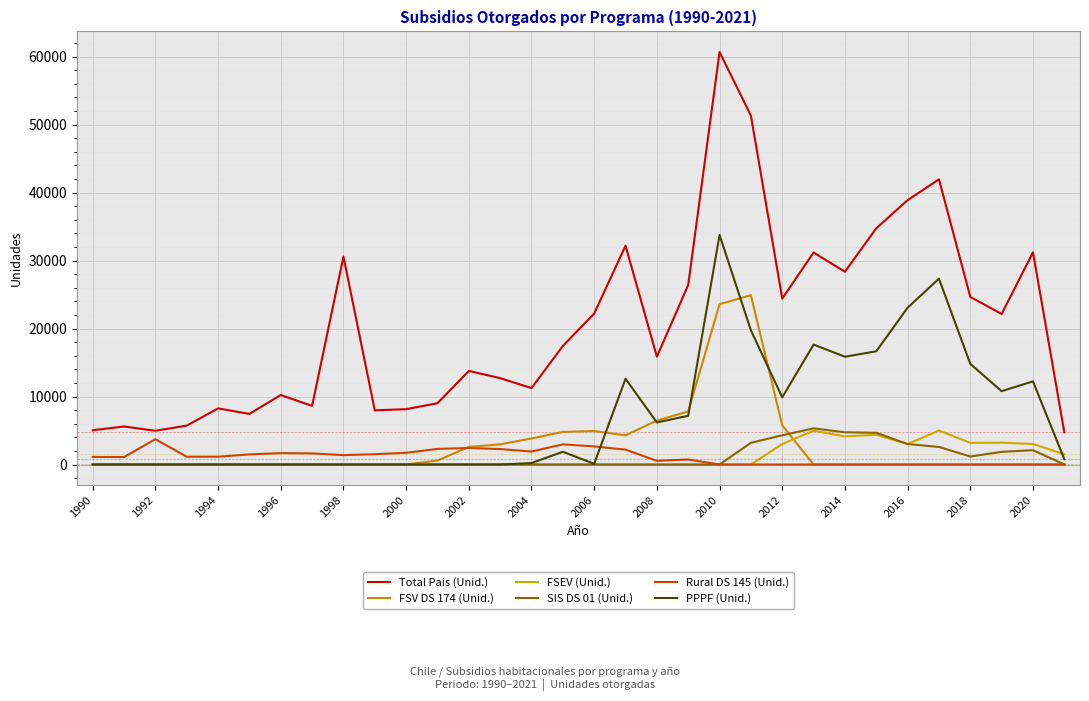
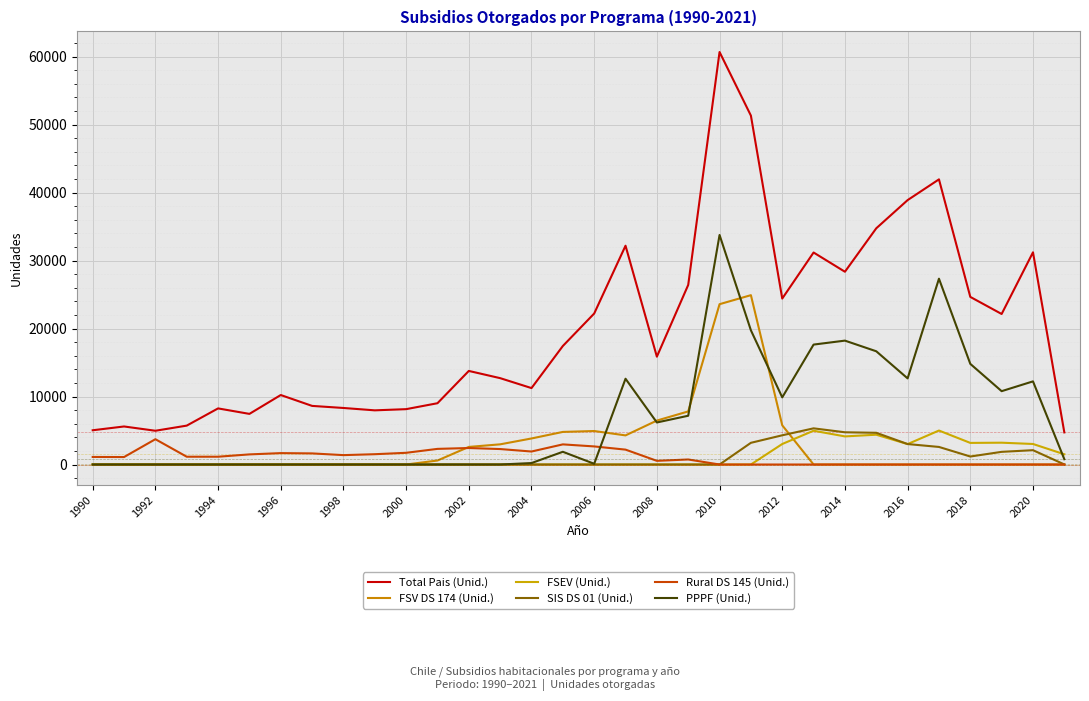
Total Pais (Unid.), 1998: 31000 -> 8000
PPPF (Unid.), 2014: 16000 -> 18000
PPPF (Unid.), 2016: 23000 -> 13000
